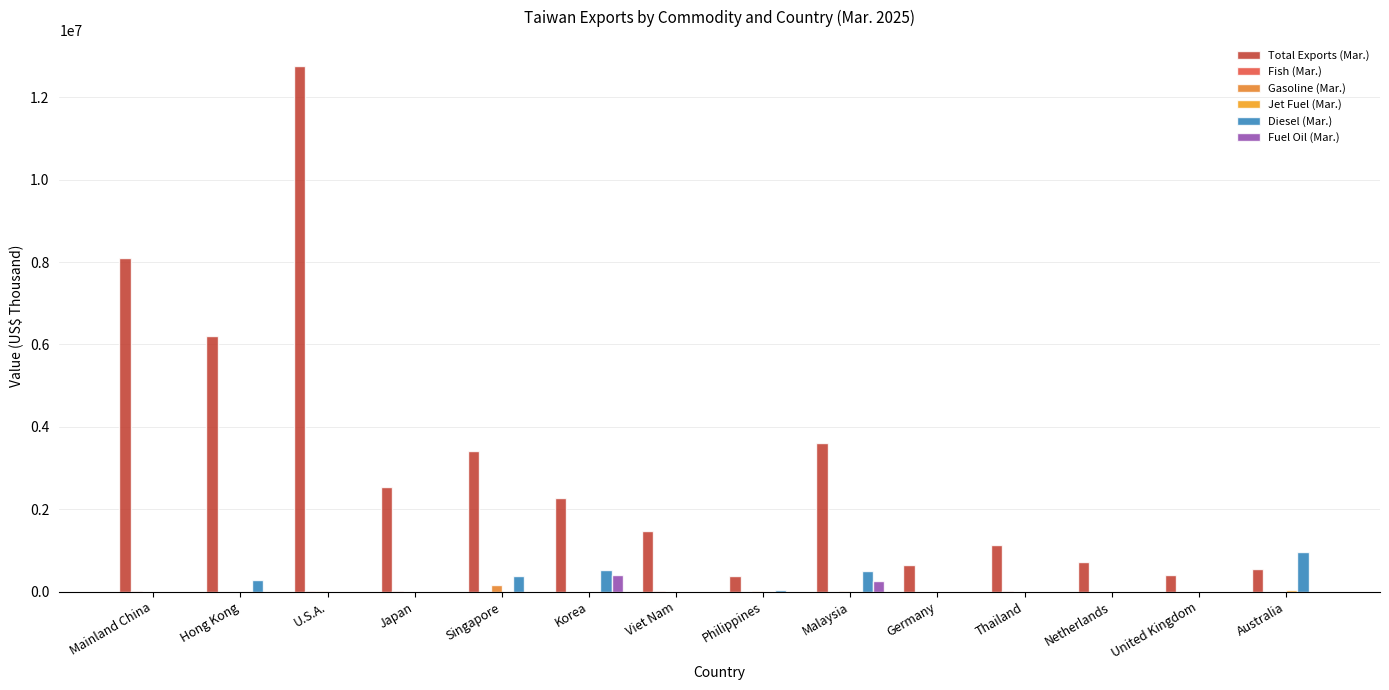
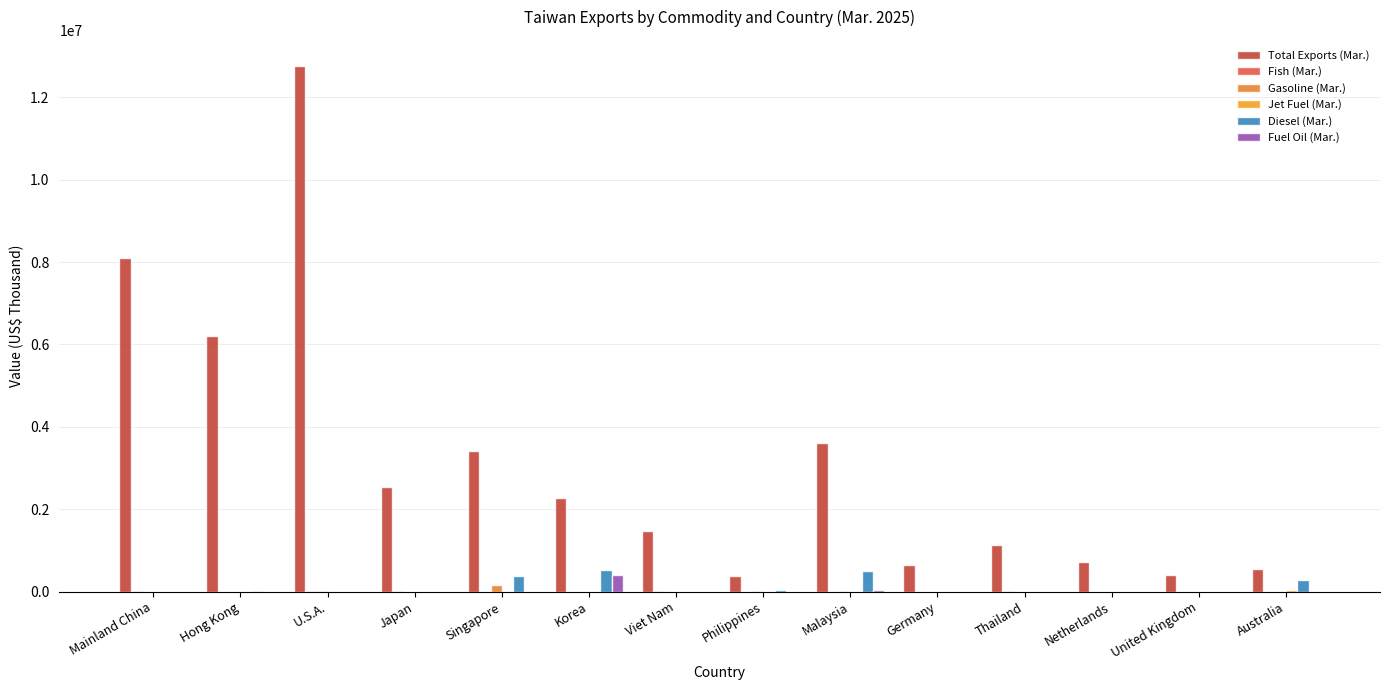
Diesel (Mar.), Hong Kong: 300000 -> 0
Fuel Oil (Mar.), Malaysia: 300000 -> 0
Diesel (Mar.), Australia: 1000000 -> 300000
